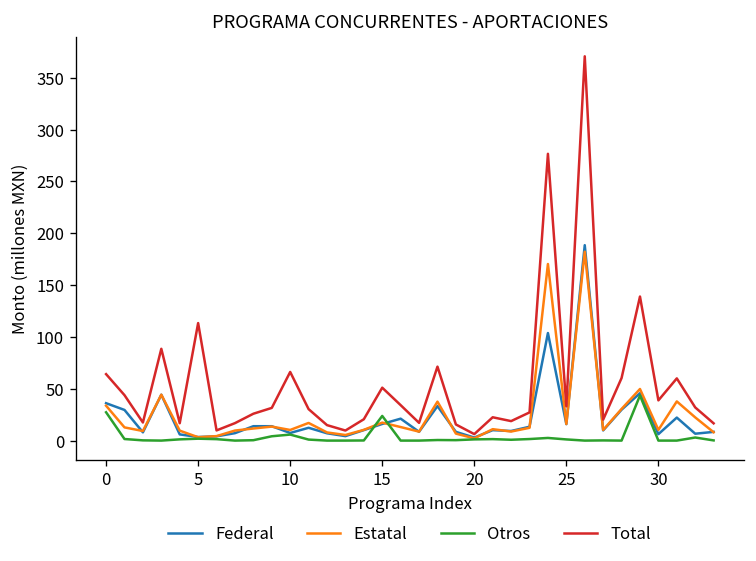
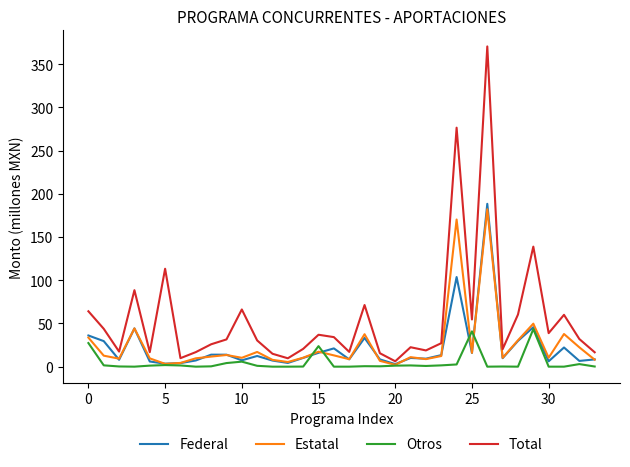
Total, 15: 50 -> 40
Otros, 25: 0 -> 40
Total, 25: 30 -> 50
